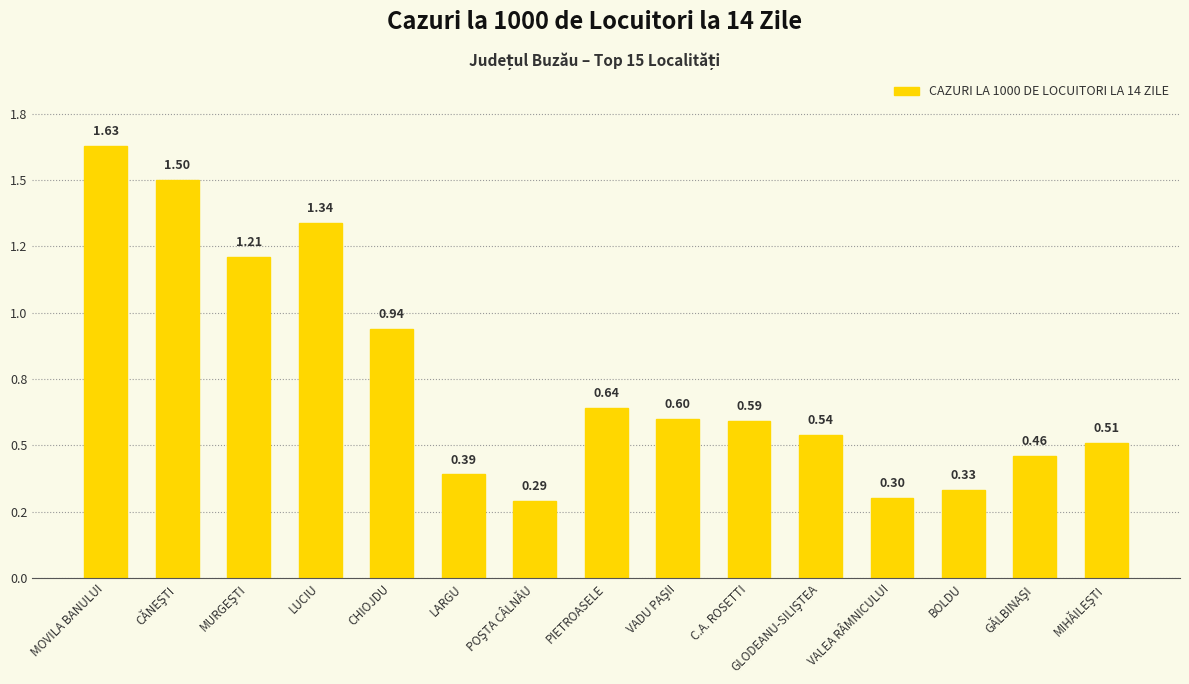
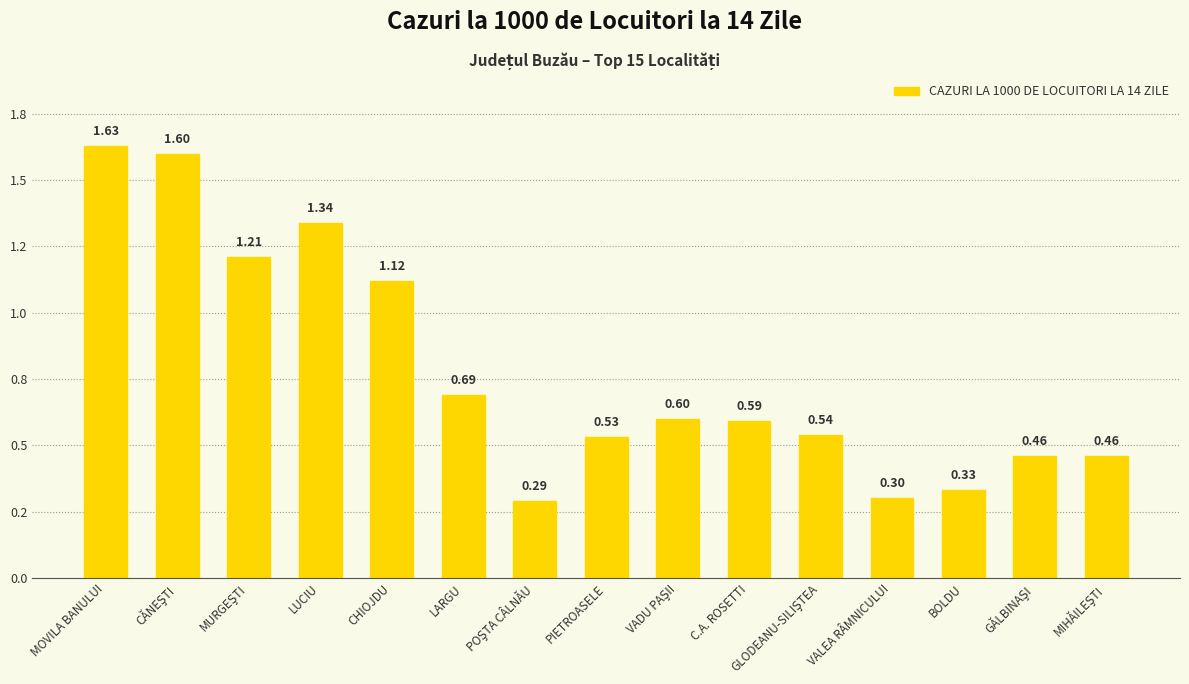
CĂNEŞTI: 1.50 -> 1.60
CHIOJDU: 0.94 -> 1.12
LARGU: 0.39 -> 0.69
PIETROASELE: 0.64 -> 0.53
MIHĂILEŞTI: 0.51 -> 0.46
